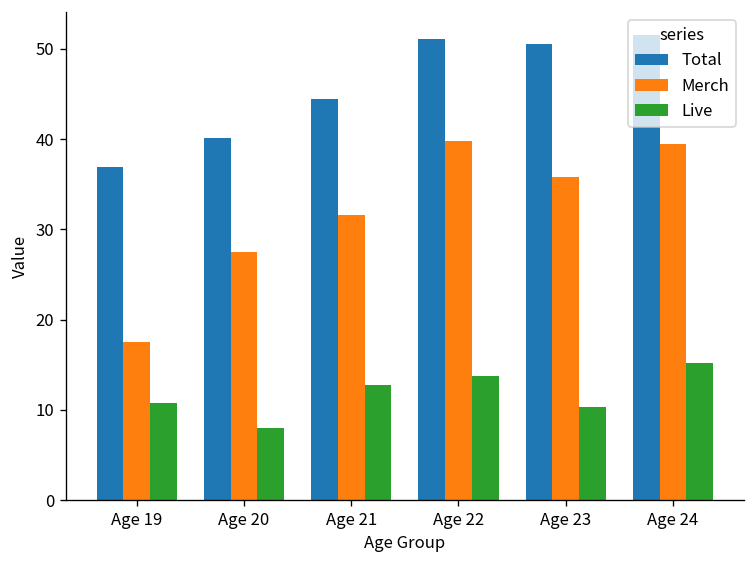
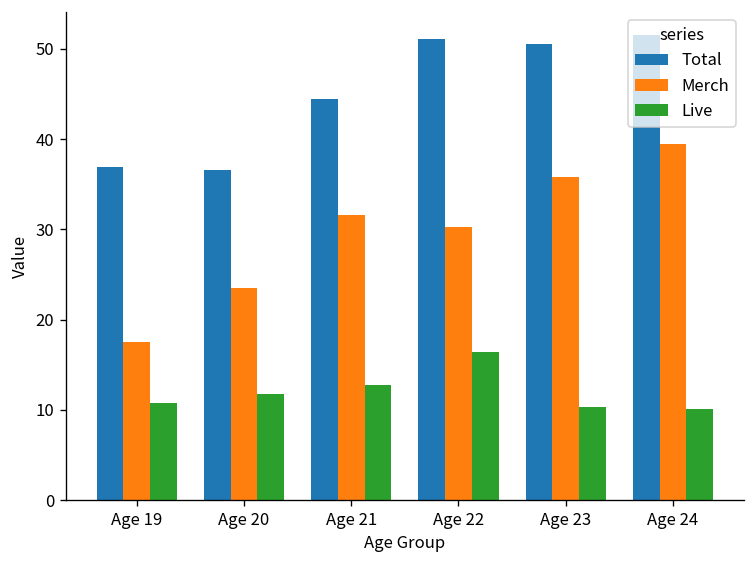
Total, Age 20: 40 -> 37
Merch, Age 20: 28 -> 24
Live, Age 20: 8 -> 12
Merch, Age 22: 40 -> 30
Live, Age 22: 14 -> 16
Live, Age 24: 15 -> 10
